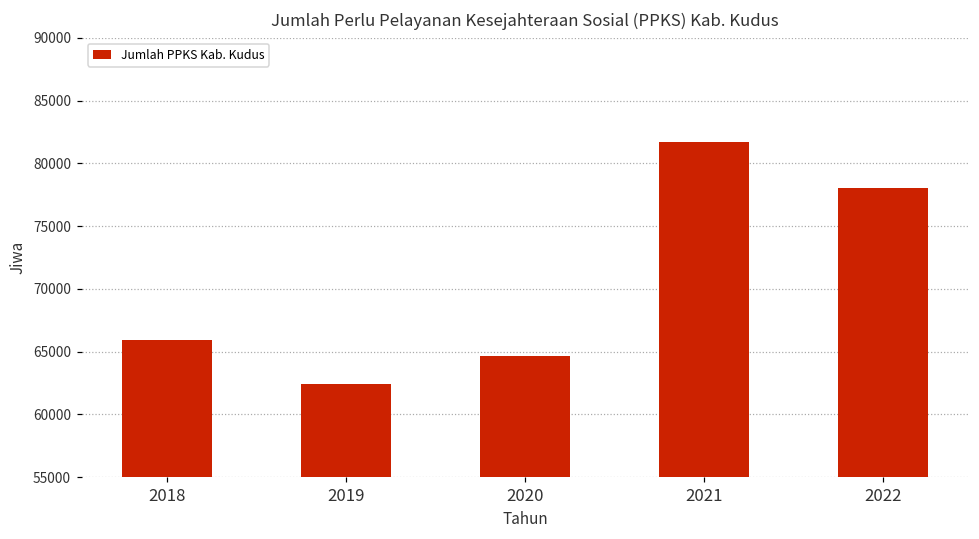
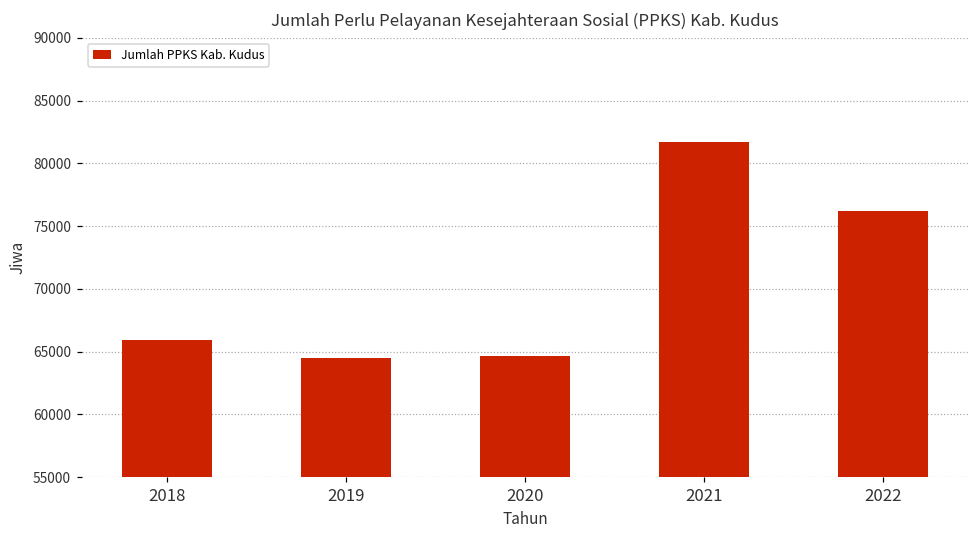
2019: 62400 -> 64500
2022: 78000 -> 76200
